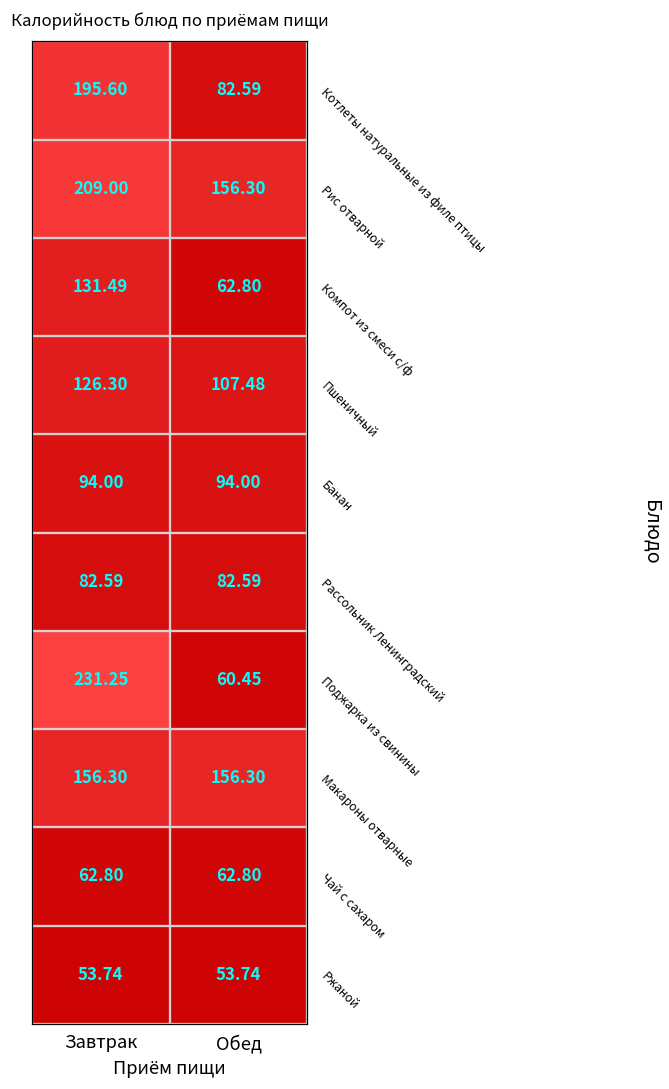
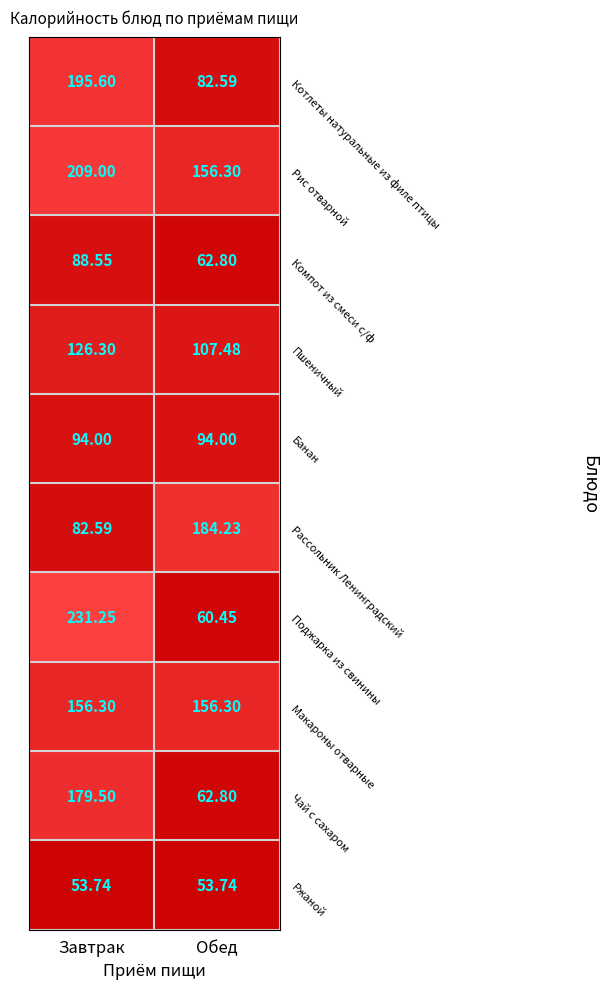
Компот из смеси с/ф, Завтрак: 131.49 -> 88.55
Рассольник Ленинградский, Обед: 82.59 -> 184.23
Чай с сахаром, Завтрак: 62.80 -> 179.50
